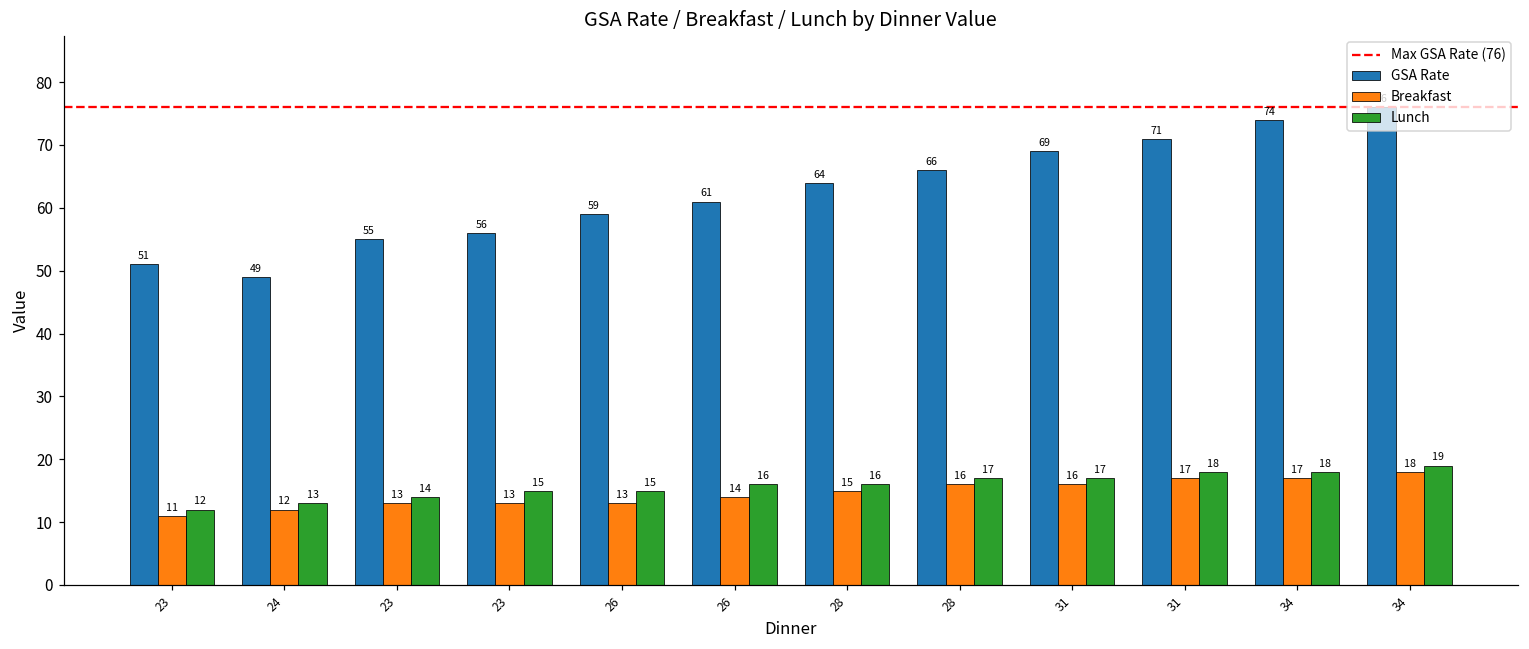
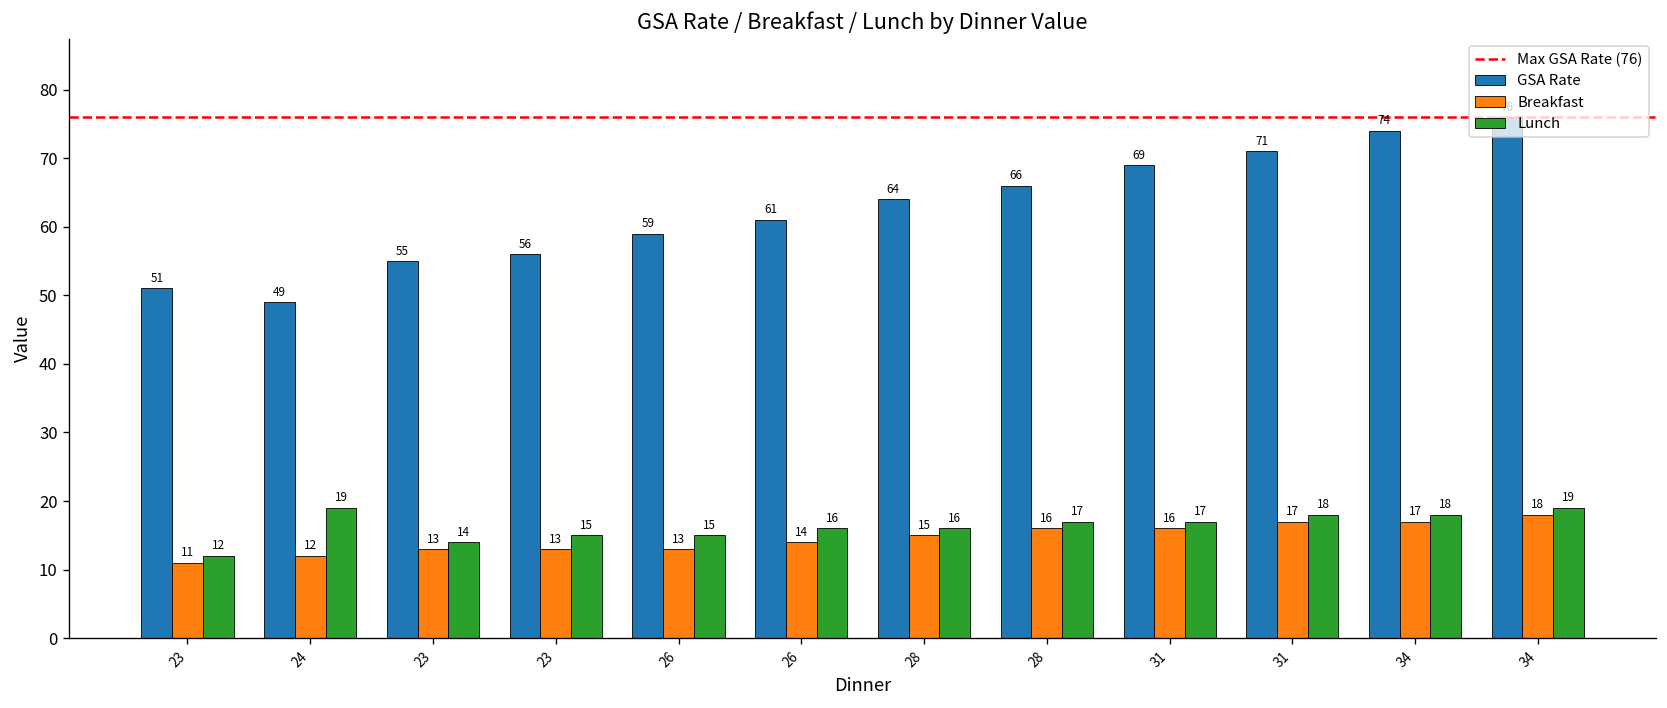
Lunch, 24: 13 -> 19
